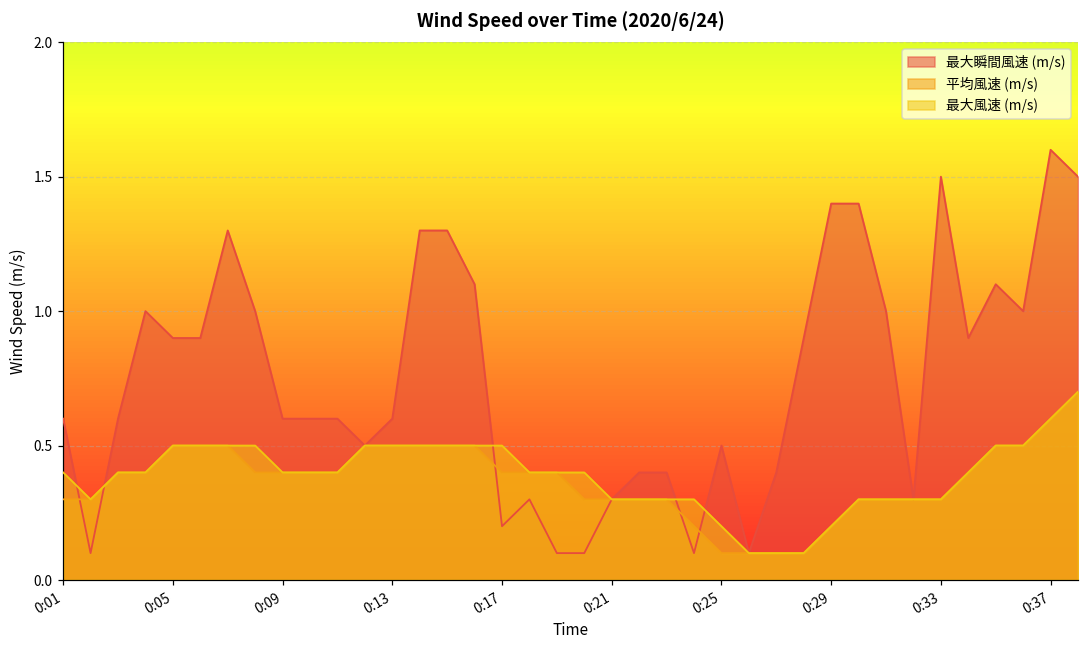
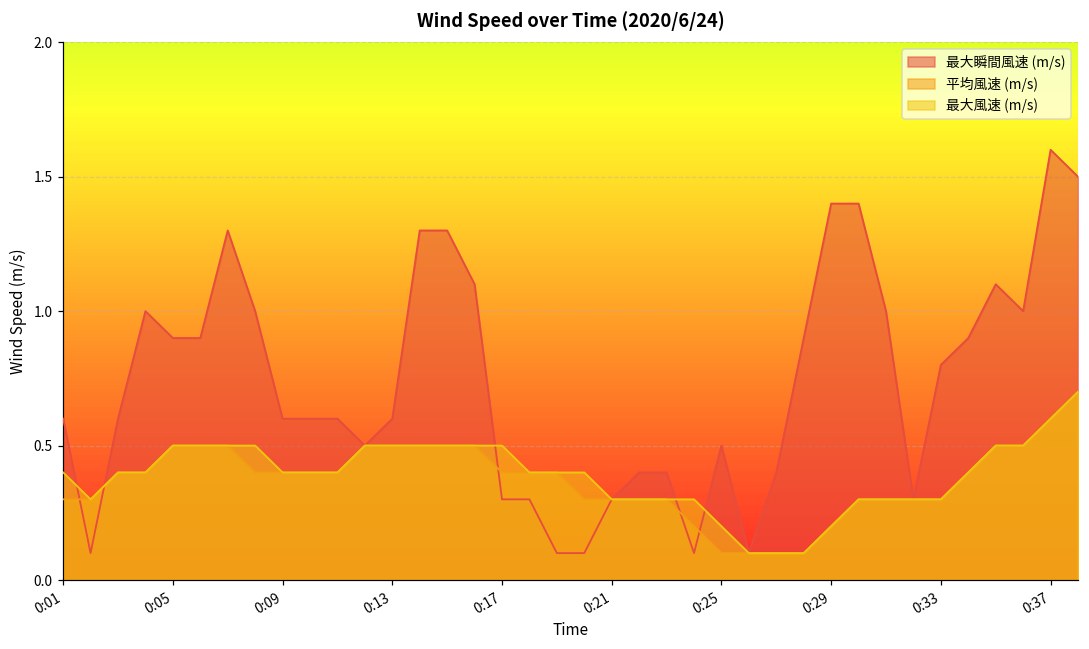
最大瞬間風速 (m/s), 0:17: 0.2 -> 0.3
最大瞬間風速 (m/s), 0:33: 1.5 -> 0.8
